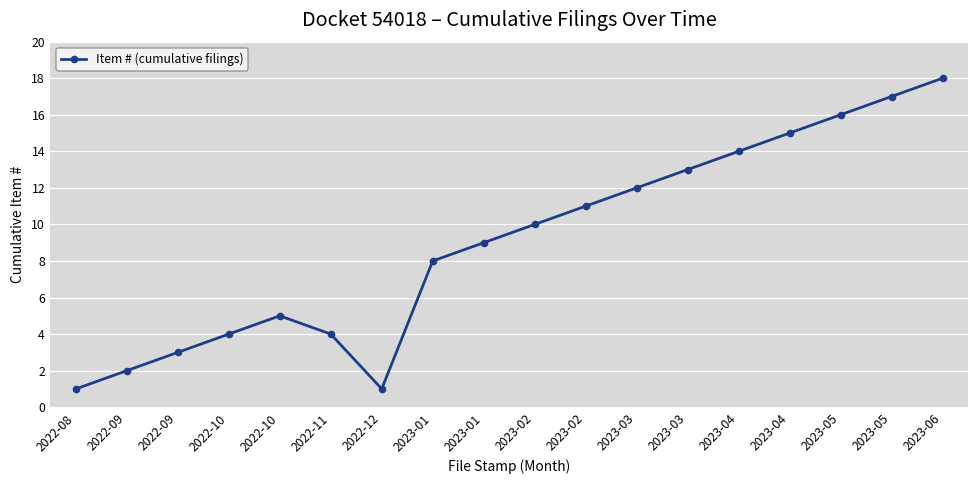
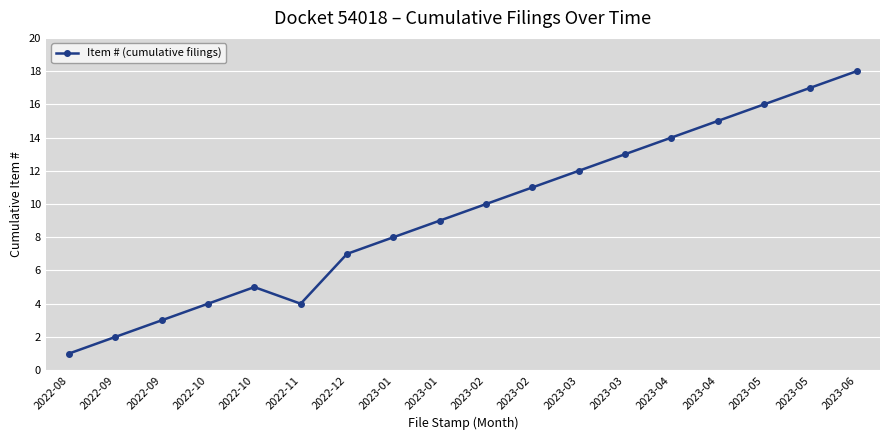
2022-12: 1 -> 7
